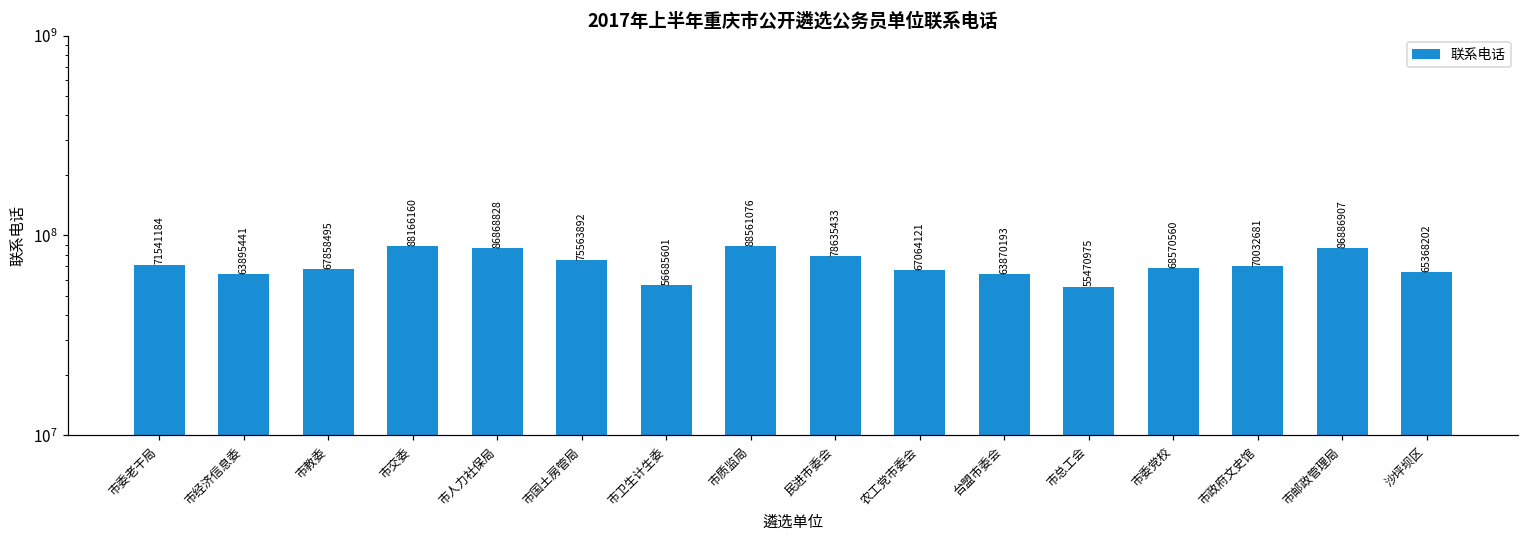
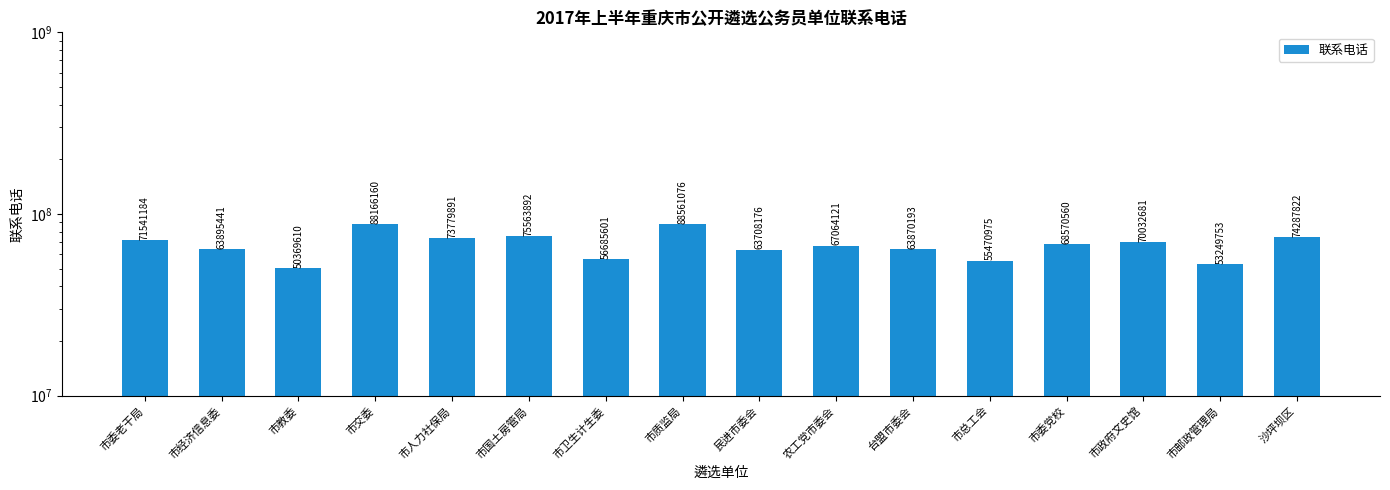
市教委: 67858495 -> 50369610
市人力社保局: 86868828 -> 73779891
民进市委会: 78635433 -> 63708176
市邮政管理局: 86886907 -> 53249753
沙坪坝区: 65368202 -> 74287822
